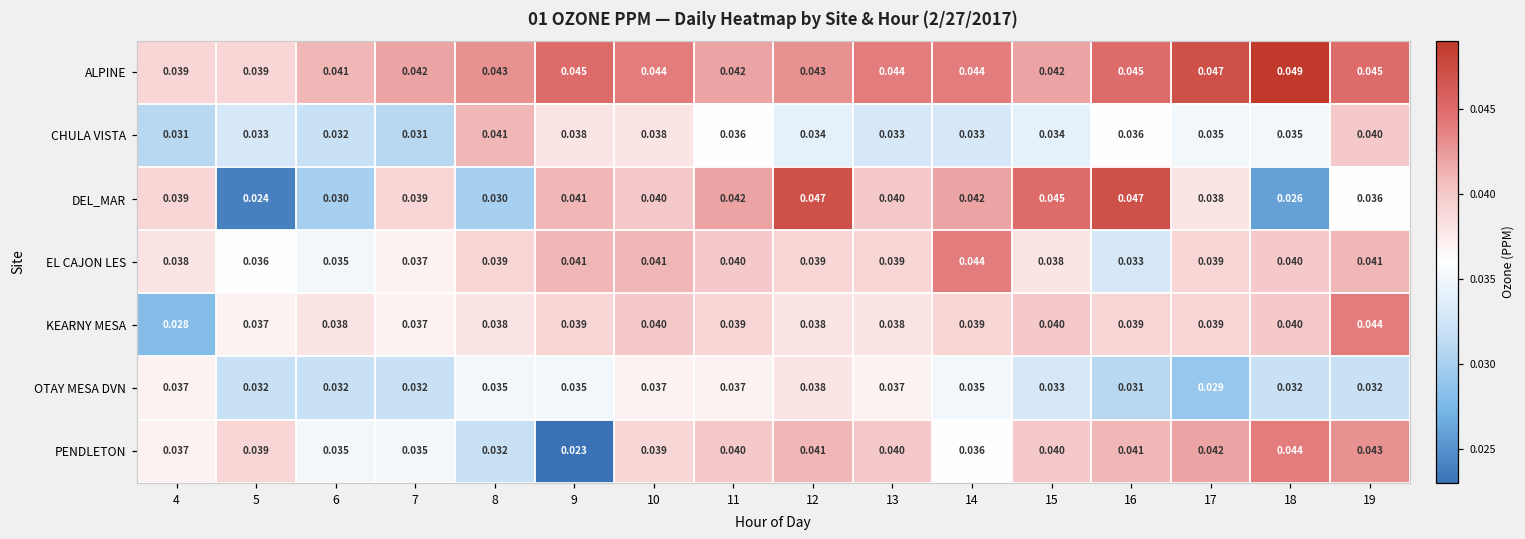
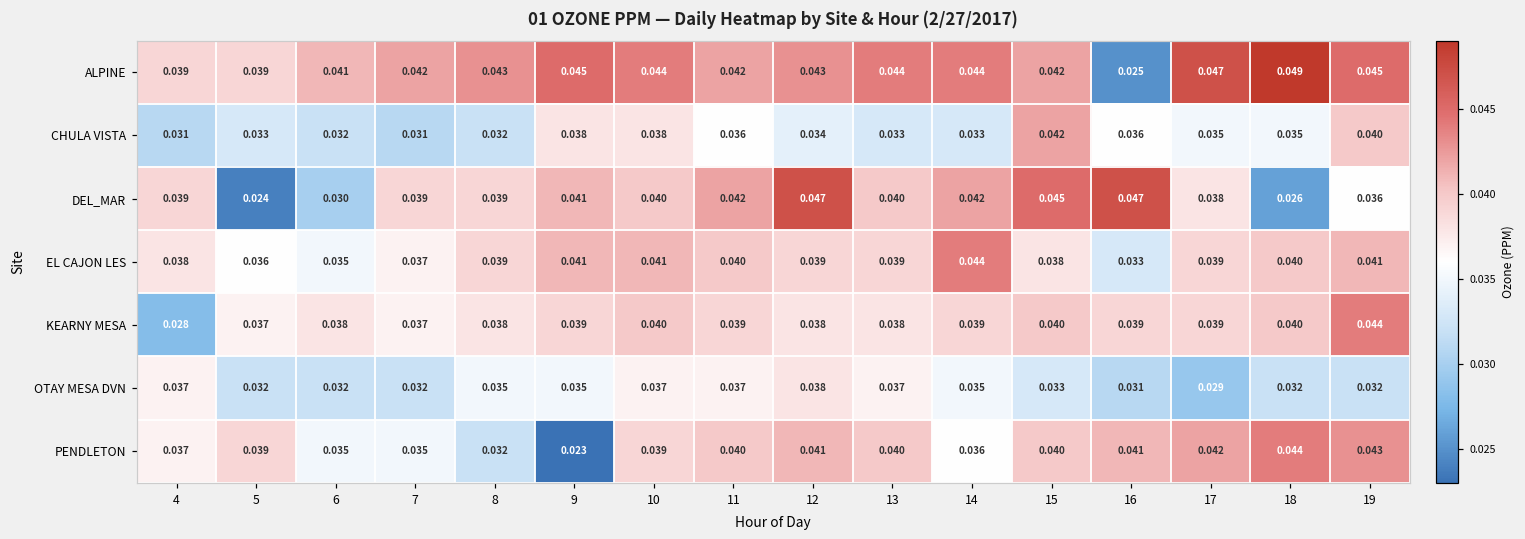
ALPINE, 16: 0.045 -> 0.025
CHULA VISTA, 8: 0.041 -> 0.032
CHULA VISTA, 15: 0.034 -> 0.042
DEL_MAR, 8: 0.030 -> 0.039
